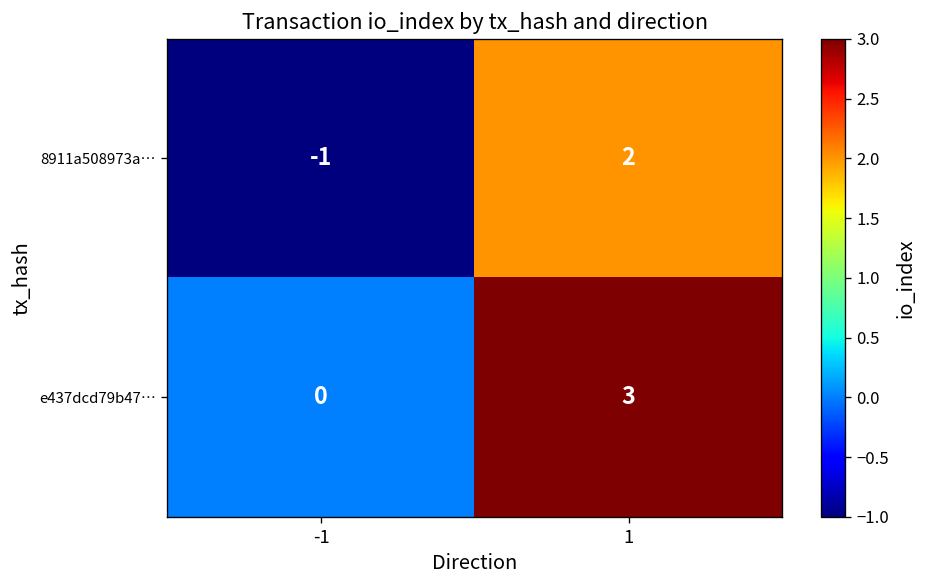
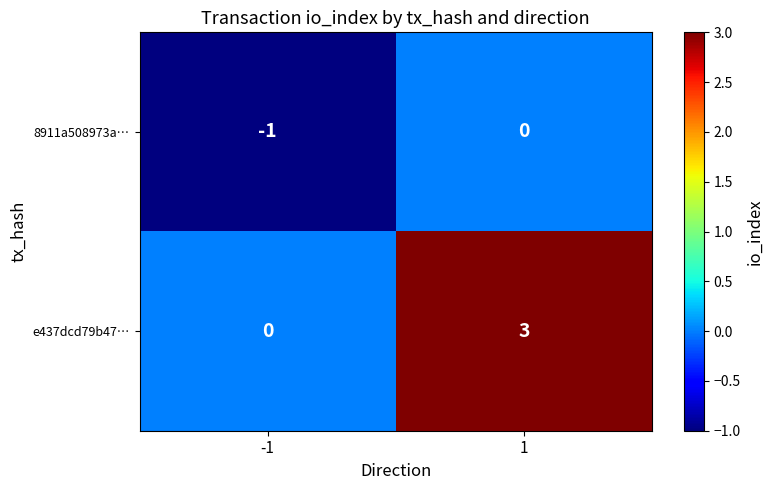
8911a508973a…, 1: 2 -> 0
